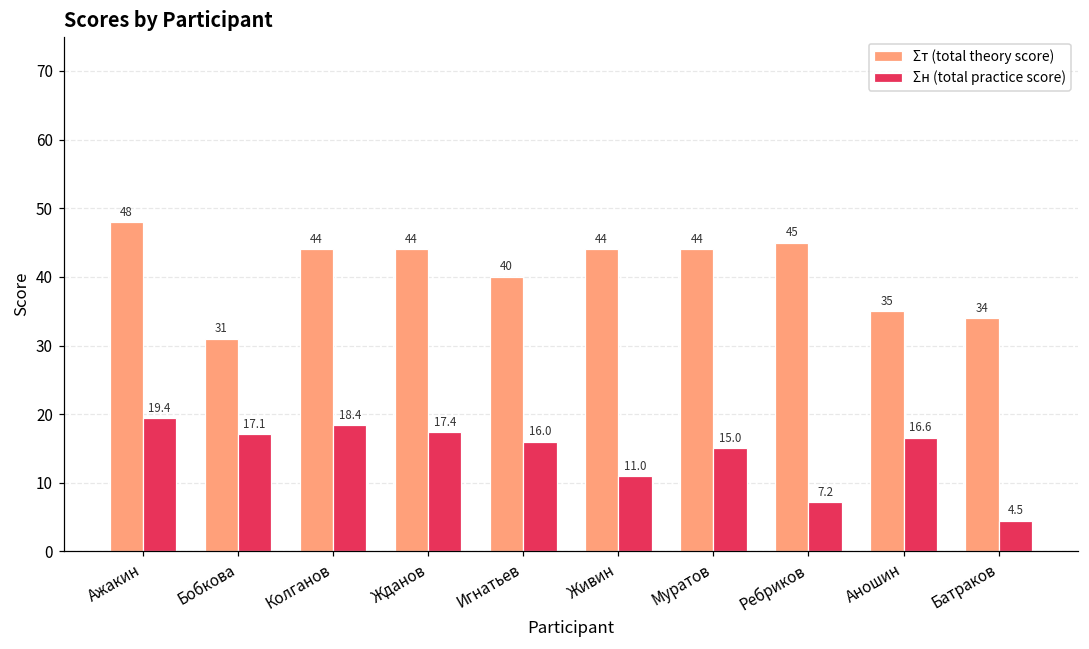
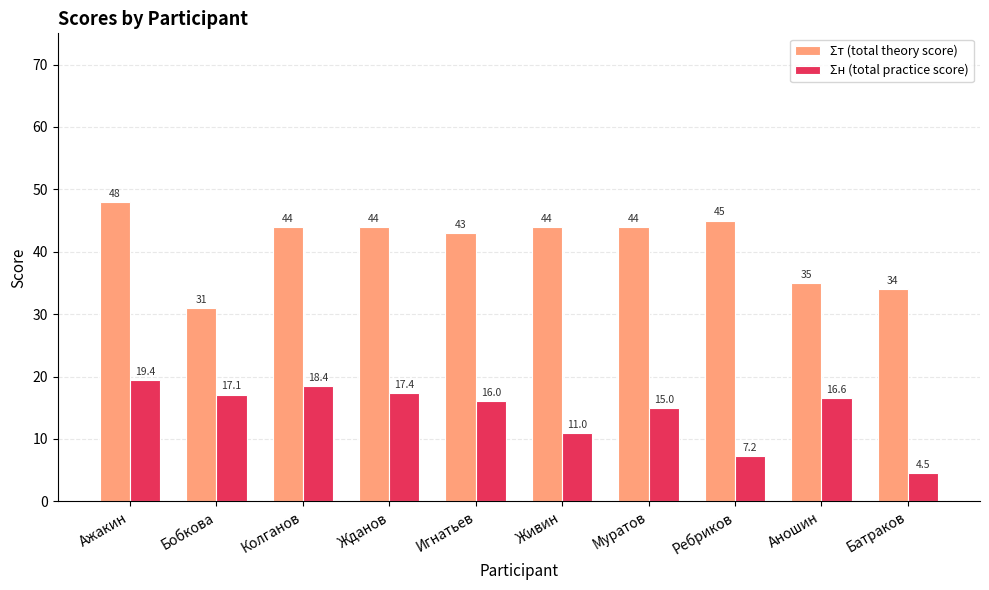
Σт (total theory score), Игнатьев: 40 -> 43
